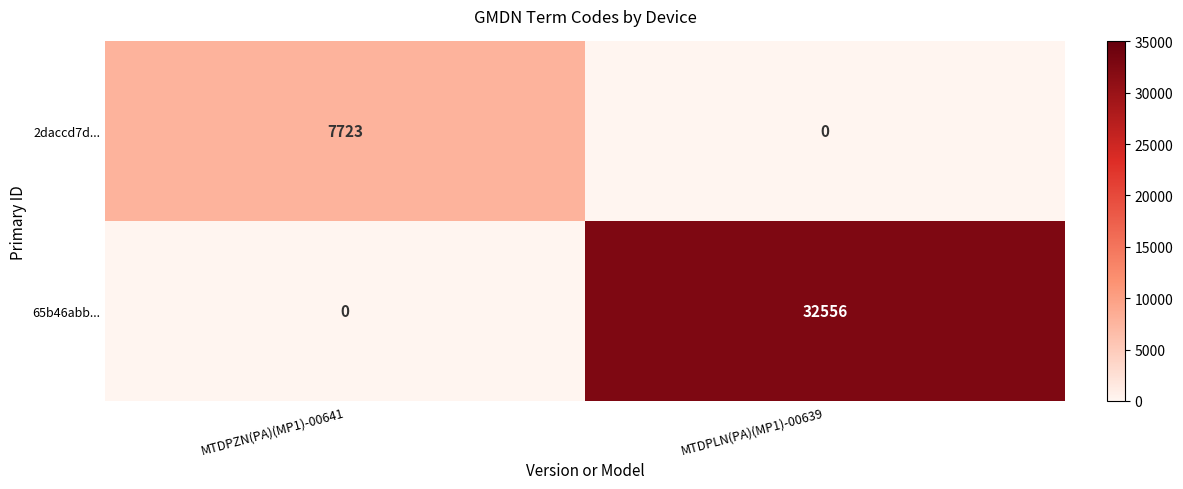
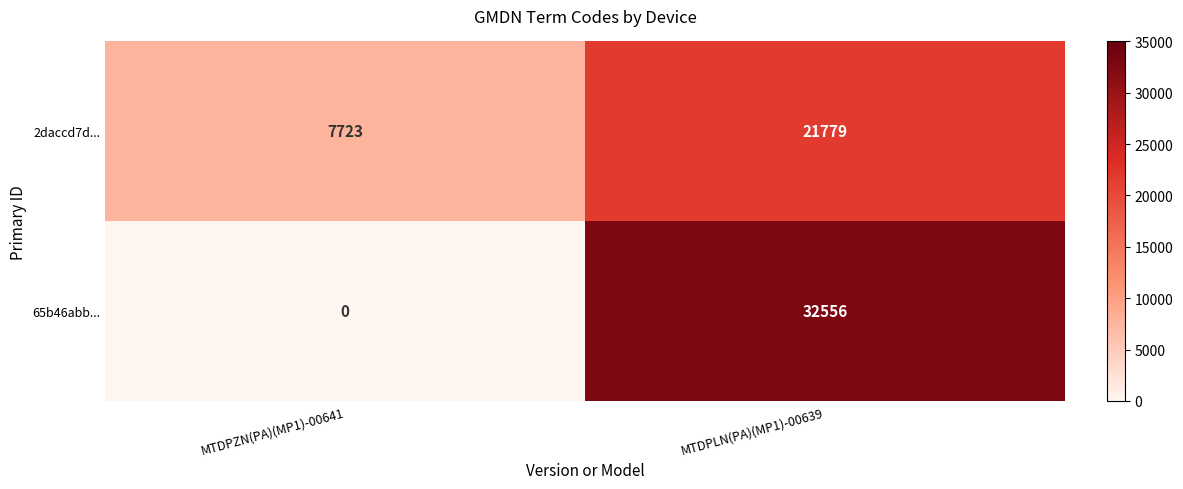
2daccd7d..., MTDPLN(PA)(MP1)-00639: 0 -> 21779
